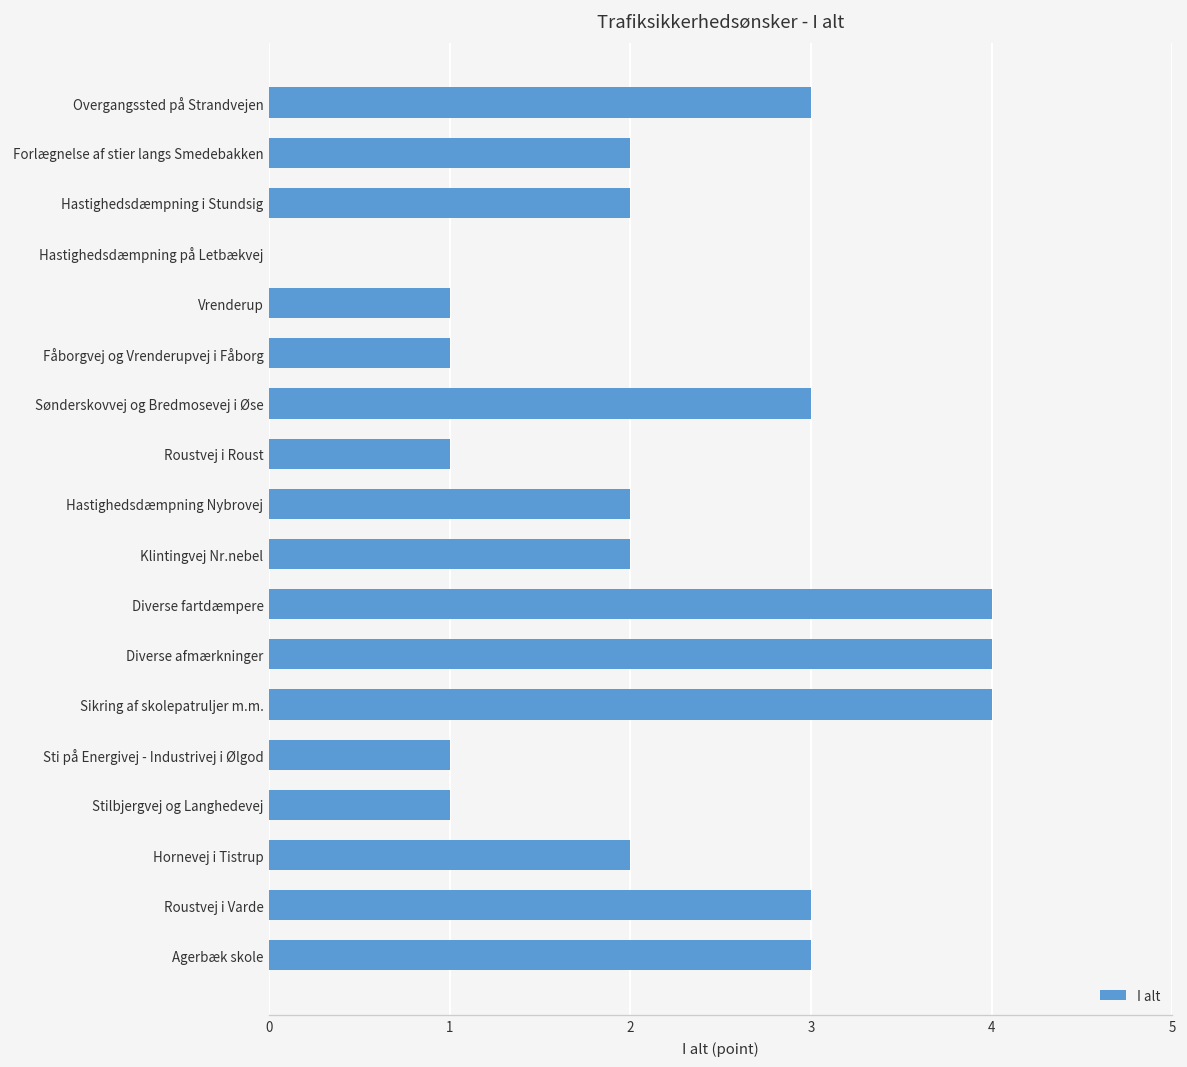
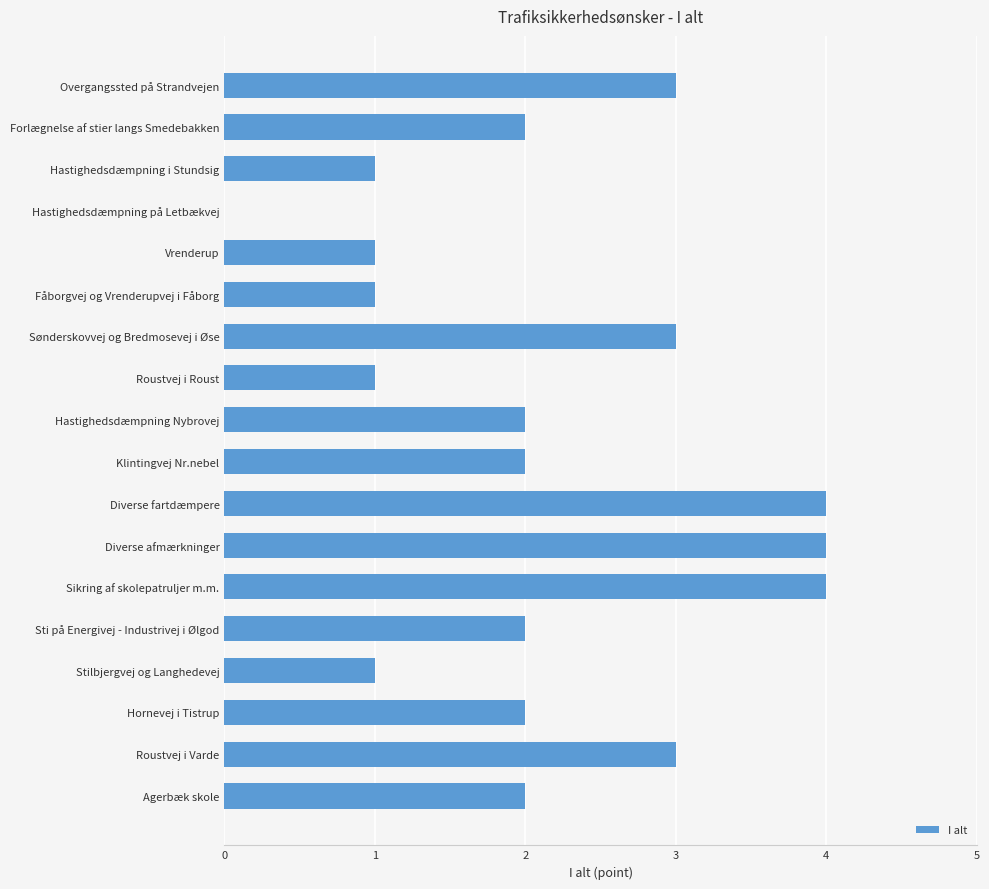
Hastighedsdæmpning i Stundsig: 2 -> 1
Sti på Energivej - Industrivej i Ølgod: 1 -> 2
Agerbæk skole: 3 -> 2
